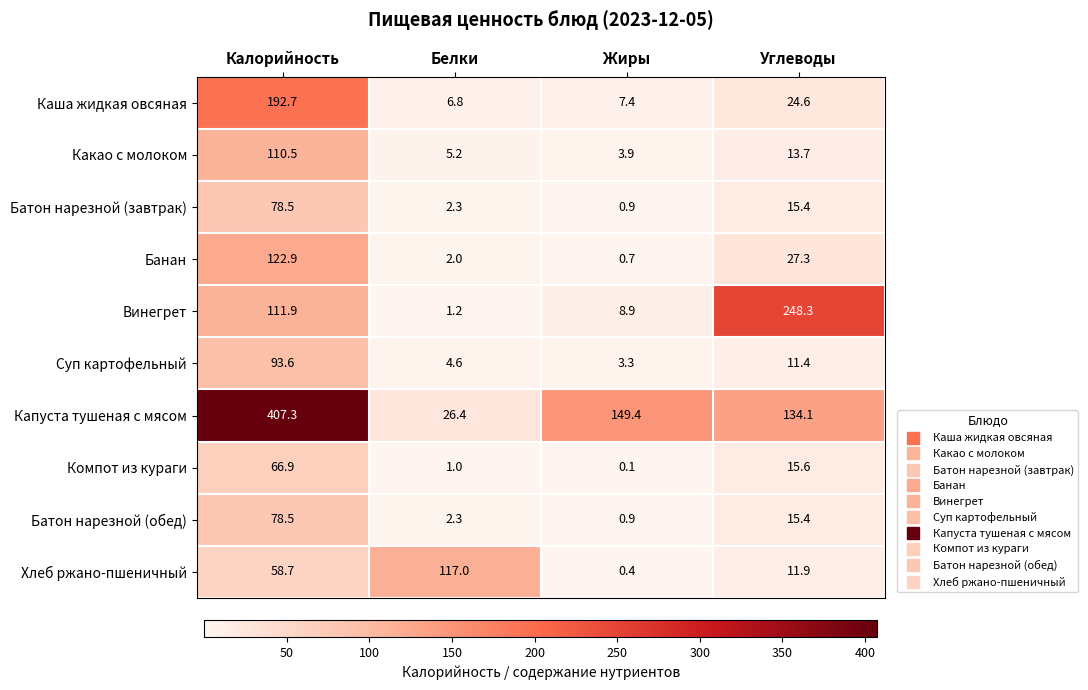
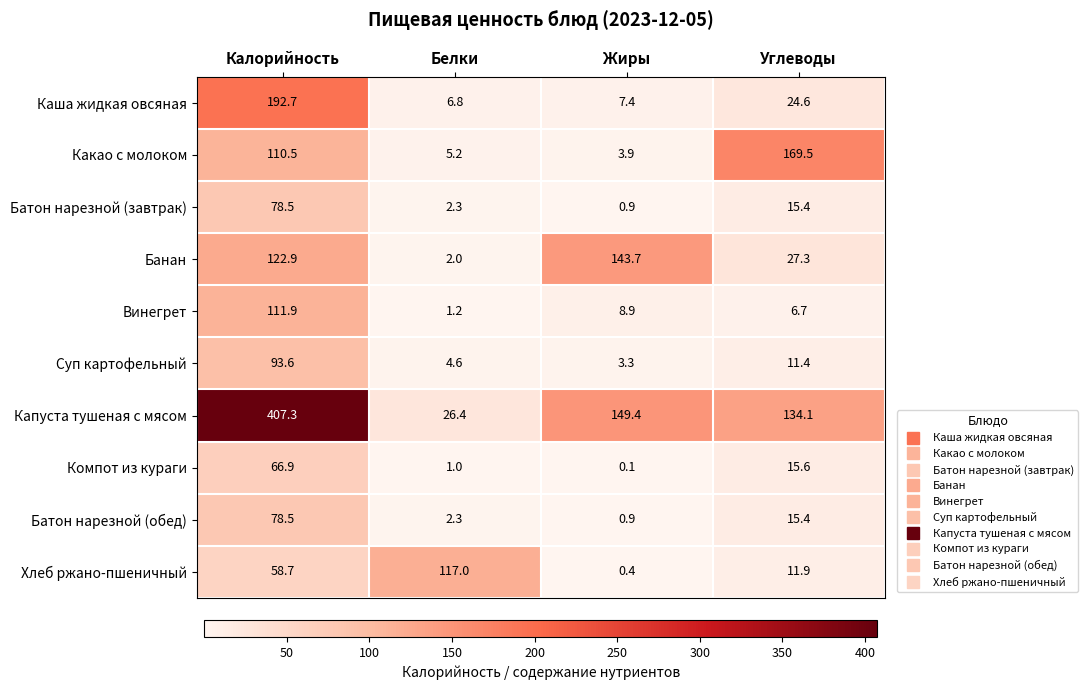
Какао с молоком, Углеводы: 13.7 -> 169.5
Банан, Жиры: 0.7 -> 143.7
Винегрет, Углеводы: 248.3 -> 6.7
